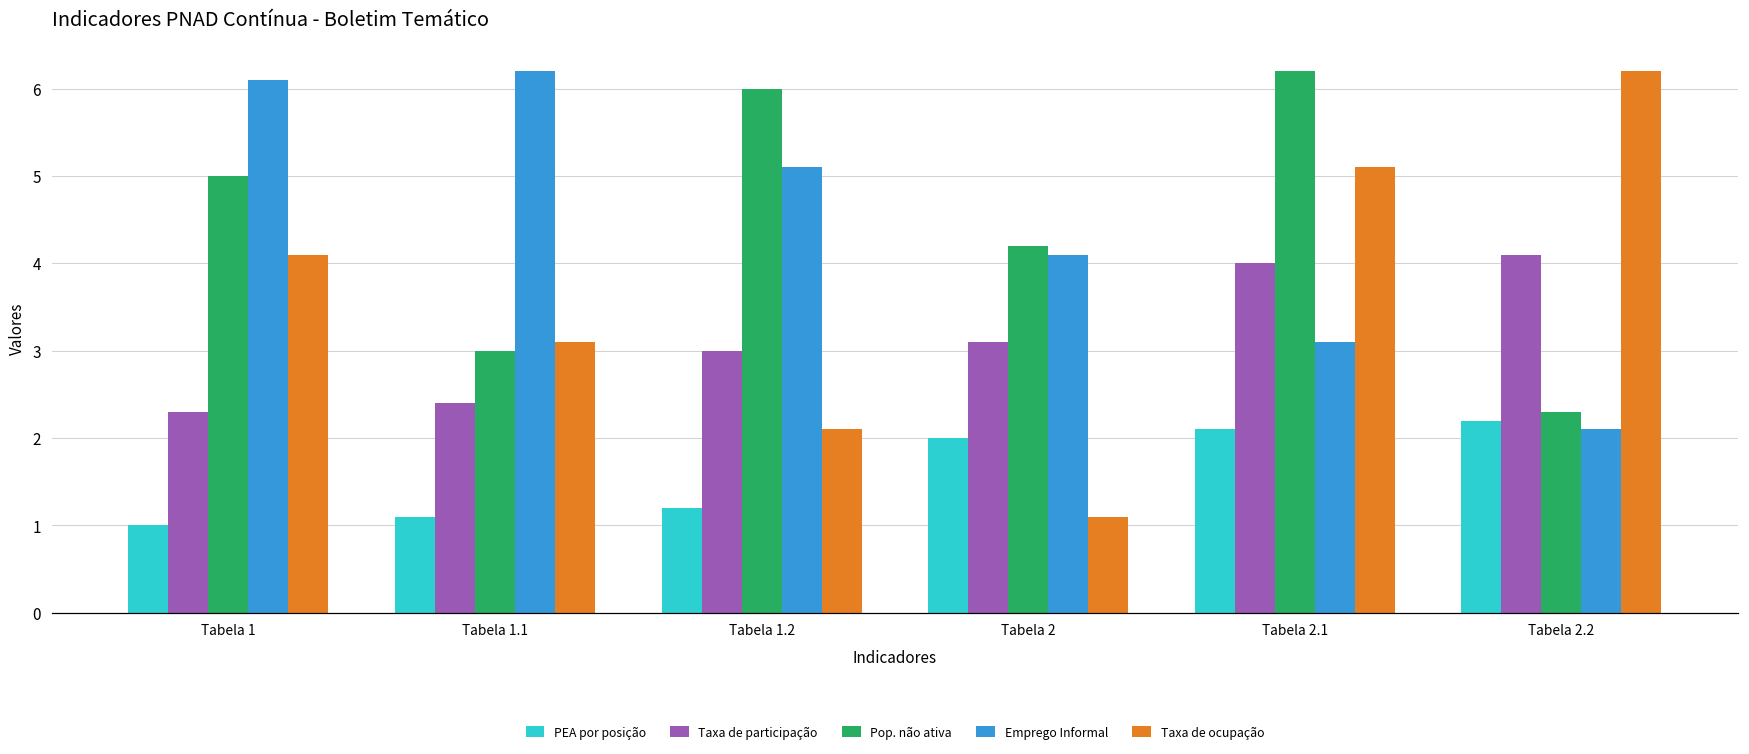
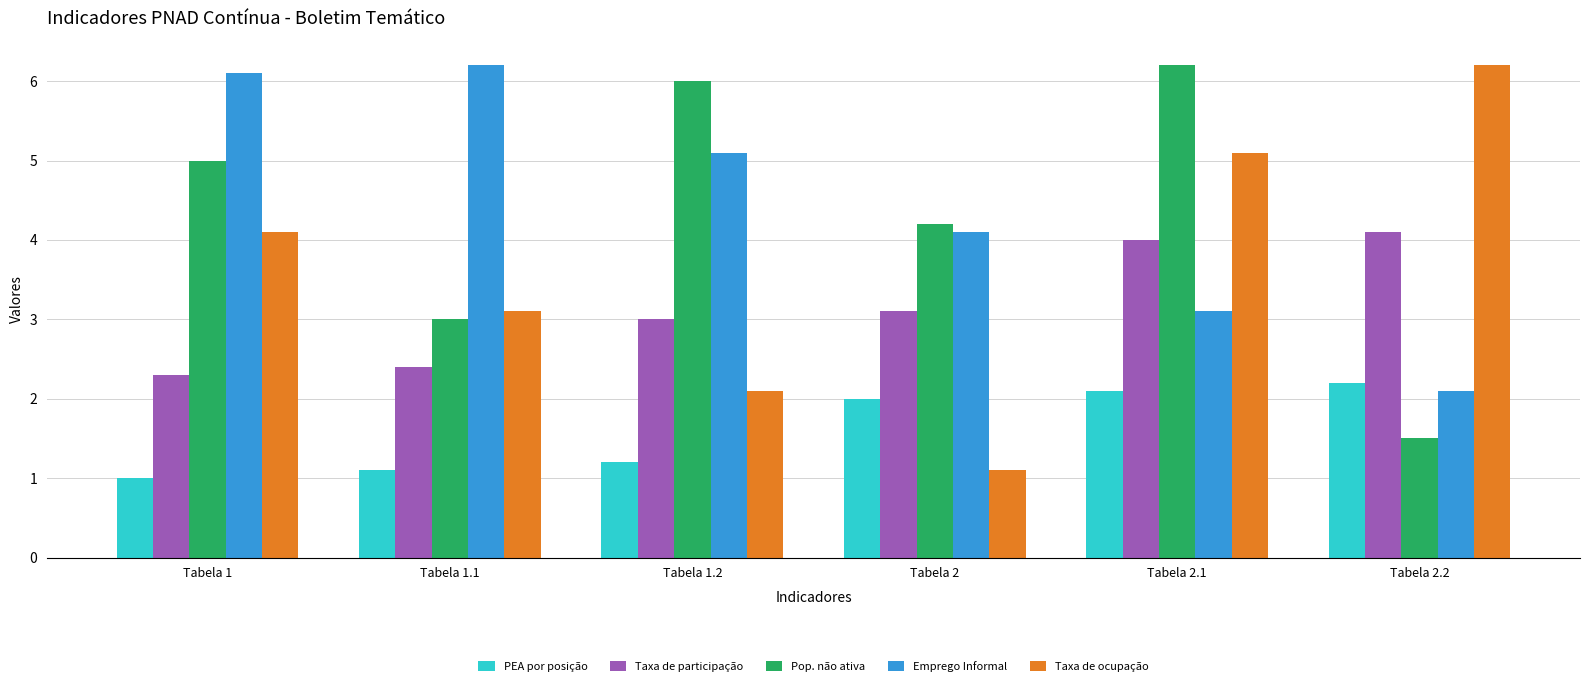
Pop. não ativa, Tabela 2.2: 2.3 -> 1.5
